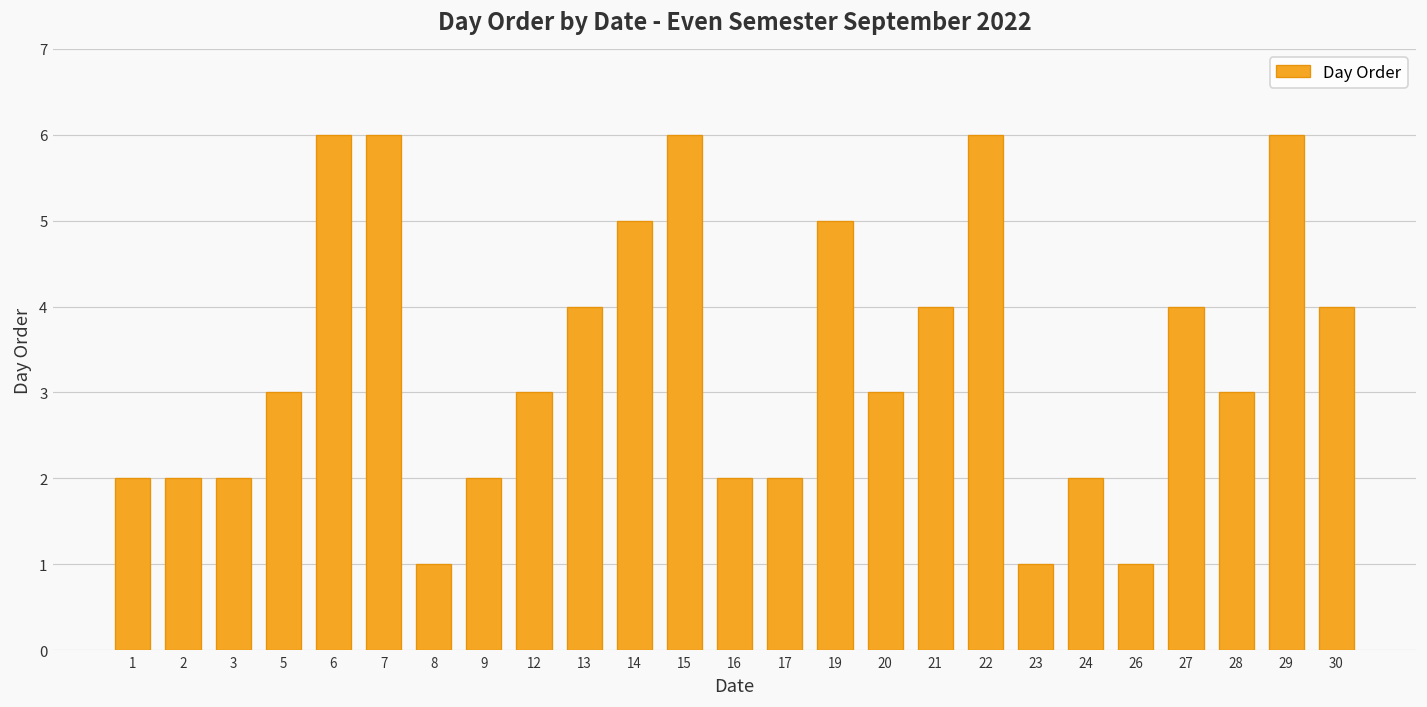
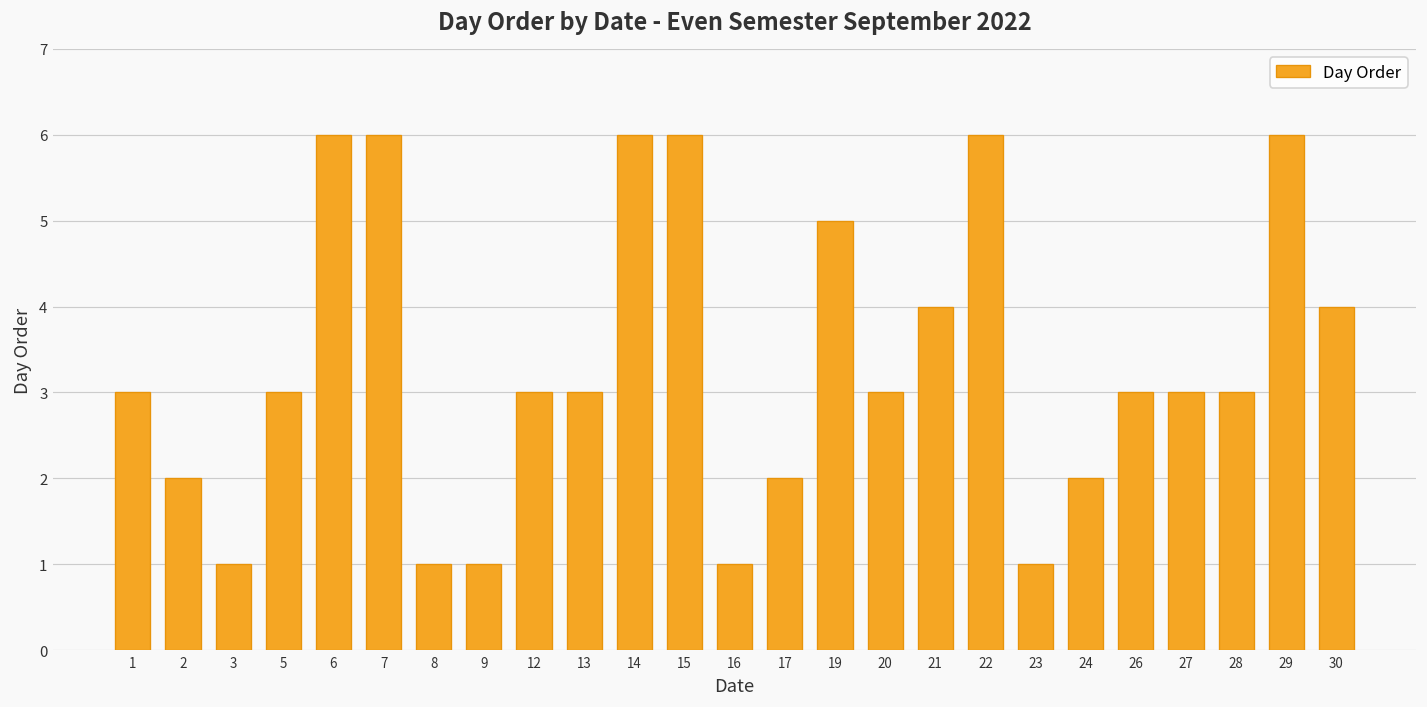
1: 2 -> 3
3: 2 -> 1
9: 2 -> 1
13: 4 -> 3
14: 5 -> 6
16: 2 -> 1
26: 1 -> 3
27: 4 -> 3
